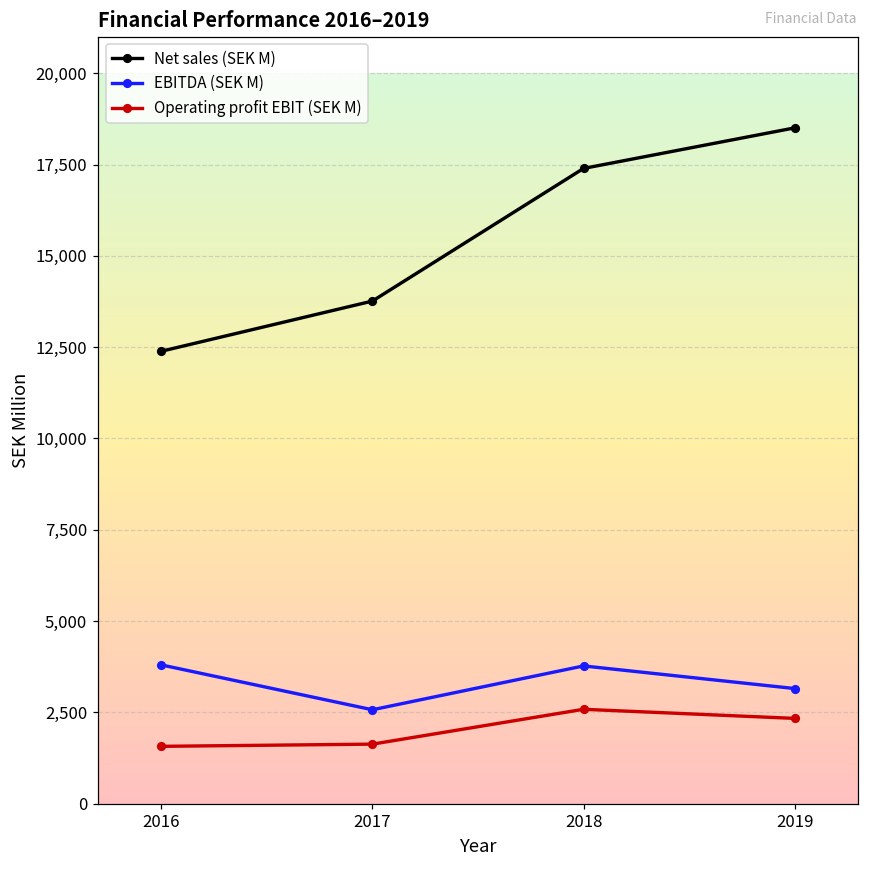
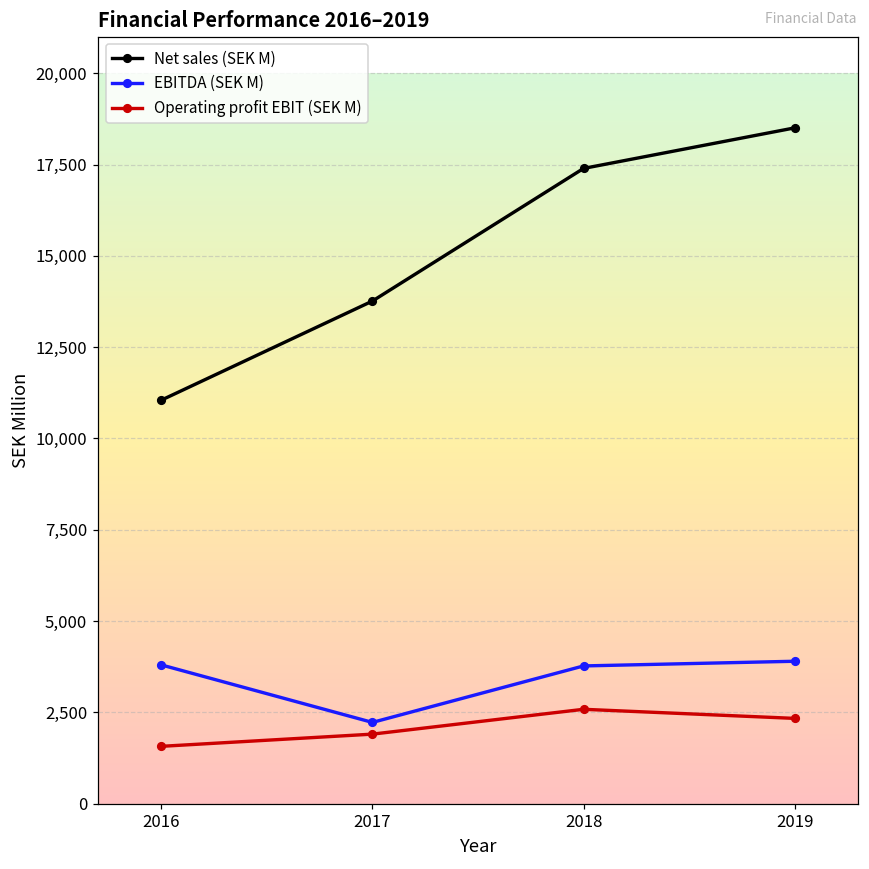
Net sales (SEK M), 2016: 12,400 -> 11,000
EBITDA (SEK M), 2017: 2,600 -> 2,200
Operating profit EBIT (SEK M), 2017: 1,600 -> 1,900
EBITDA (SEK M), 2019: 3,200 -> 3,900
